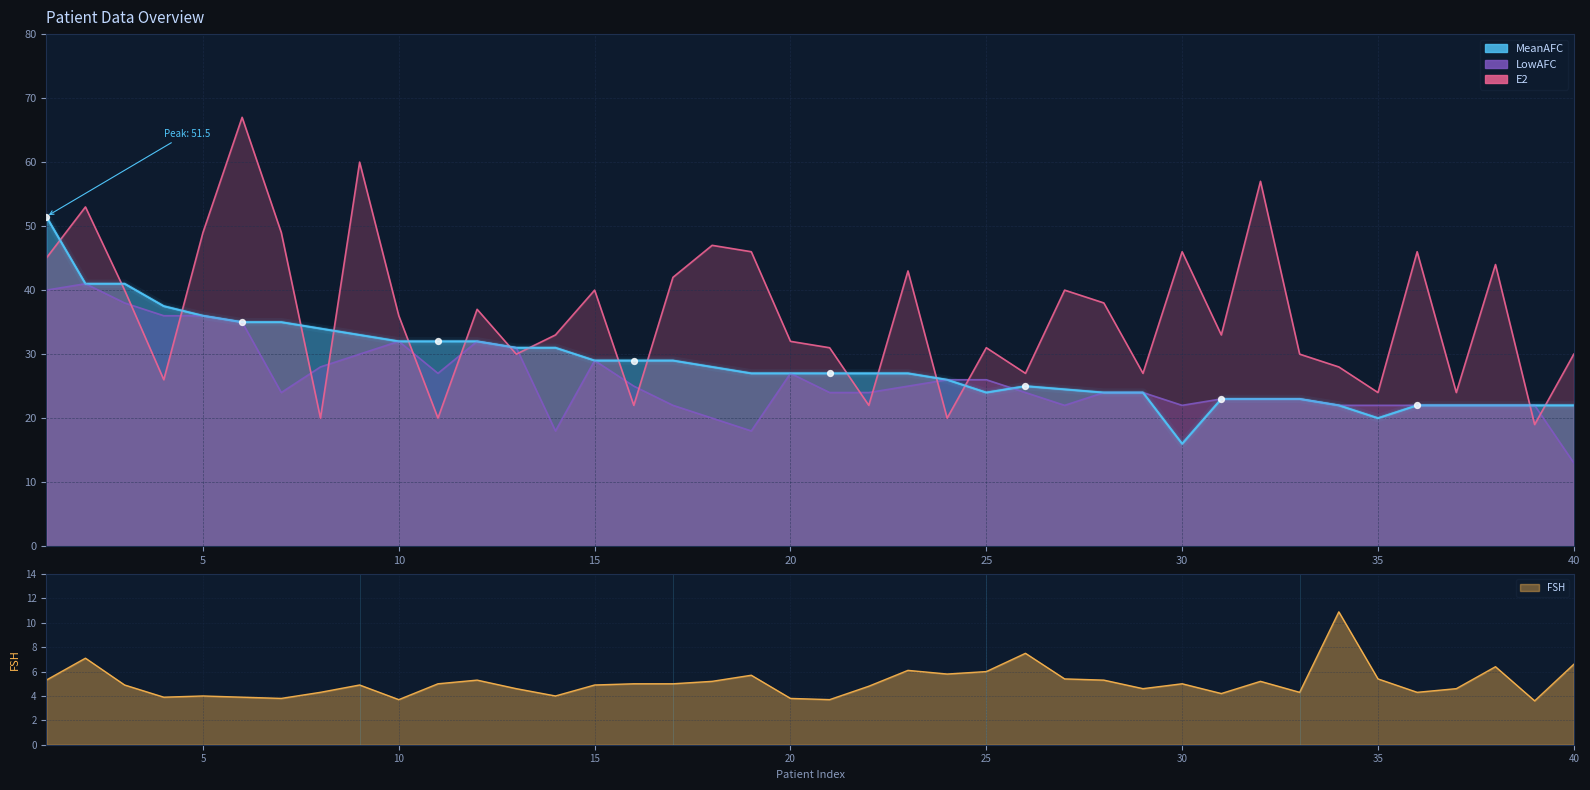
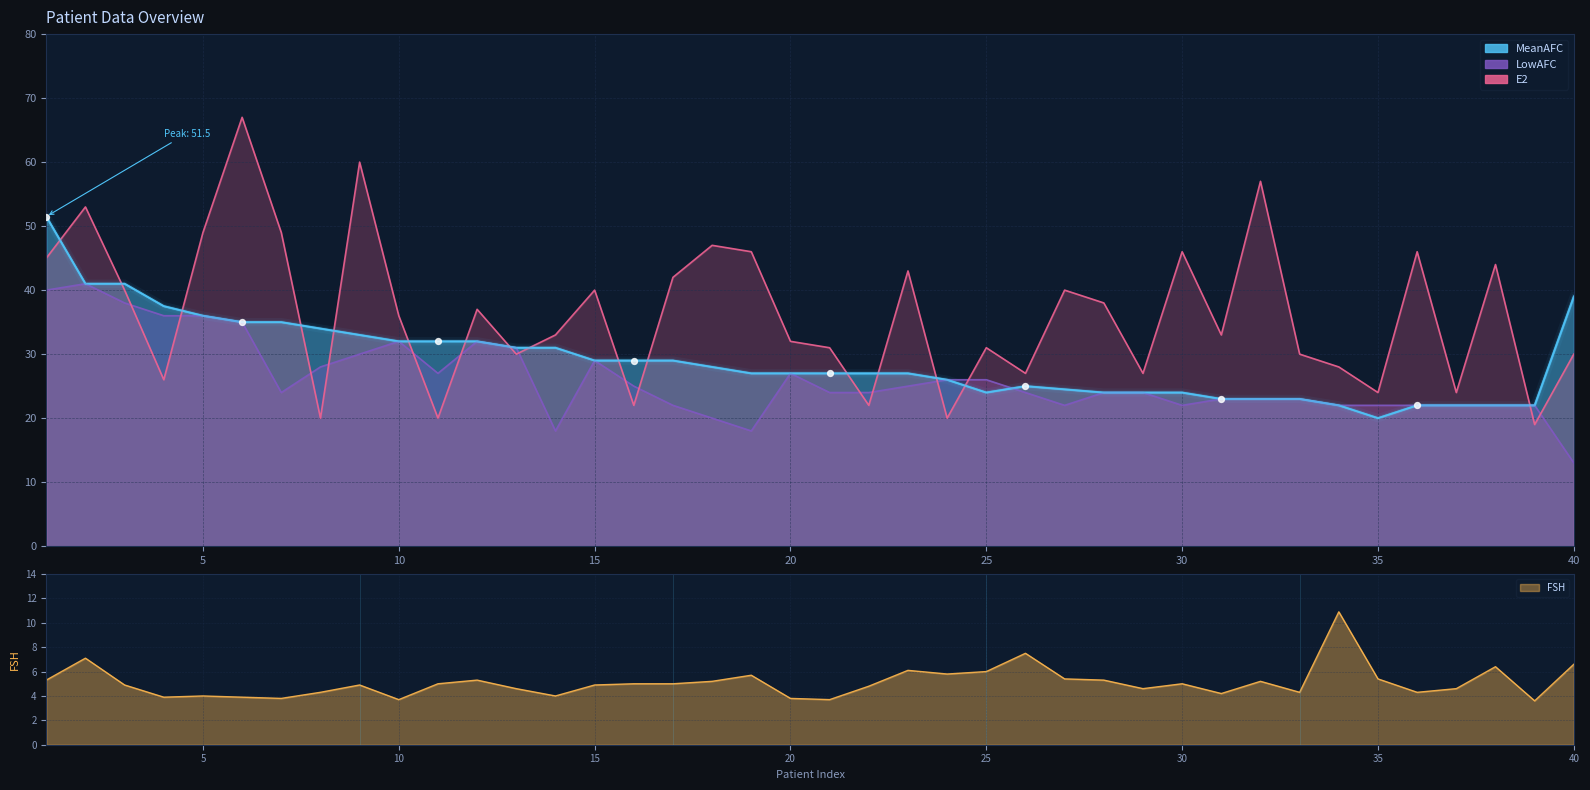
Patient Data Overview, MeanAFC, 30: 16 -> 24
Patient Data Overview, MeanAFC, 40: 22 -> 39
